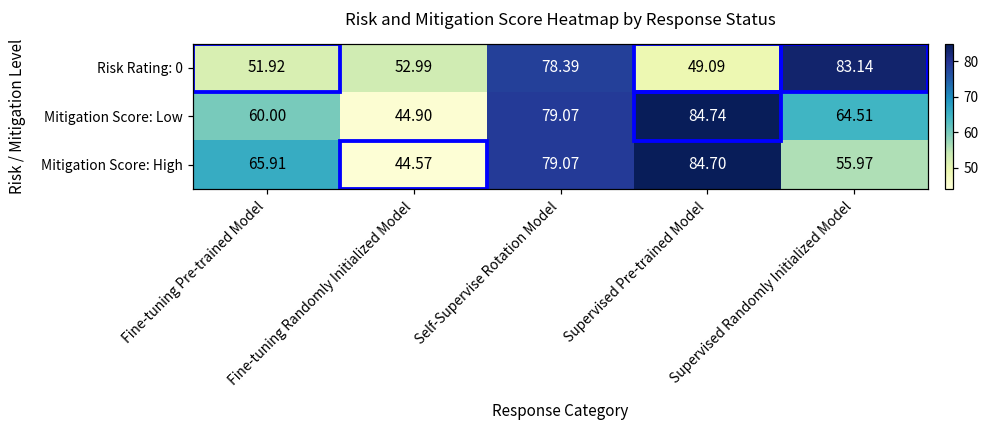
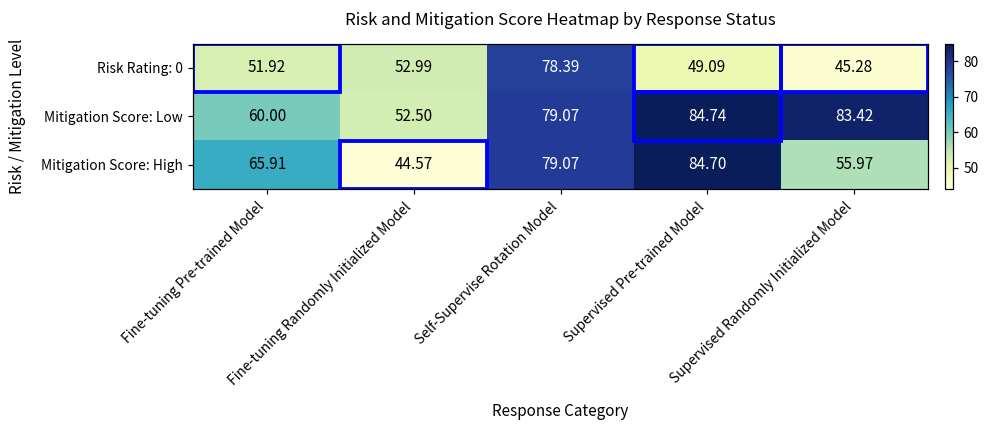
Risk Rating: 0, Supervised Randomly Initialized Model: 83.14 -> 45.28
Mitigation Score: Low, Fine-tuning Randomly Initialized Model: 44.90 -> 52.50
Mitigation Score: Low, Supervised Randomly Initialized Model: 64.51 -> 83.42
